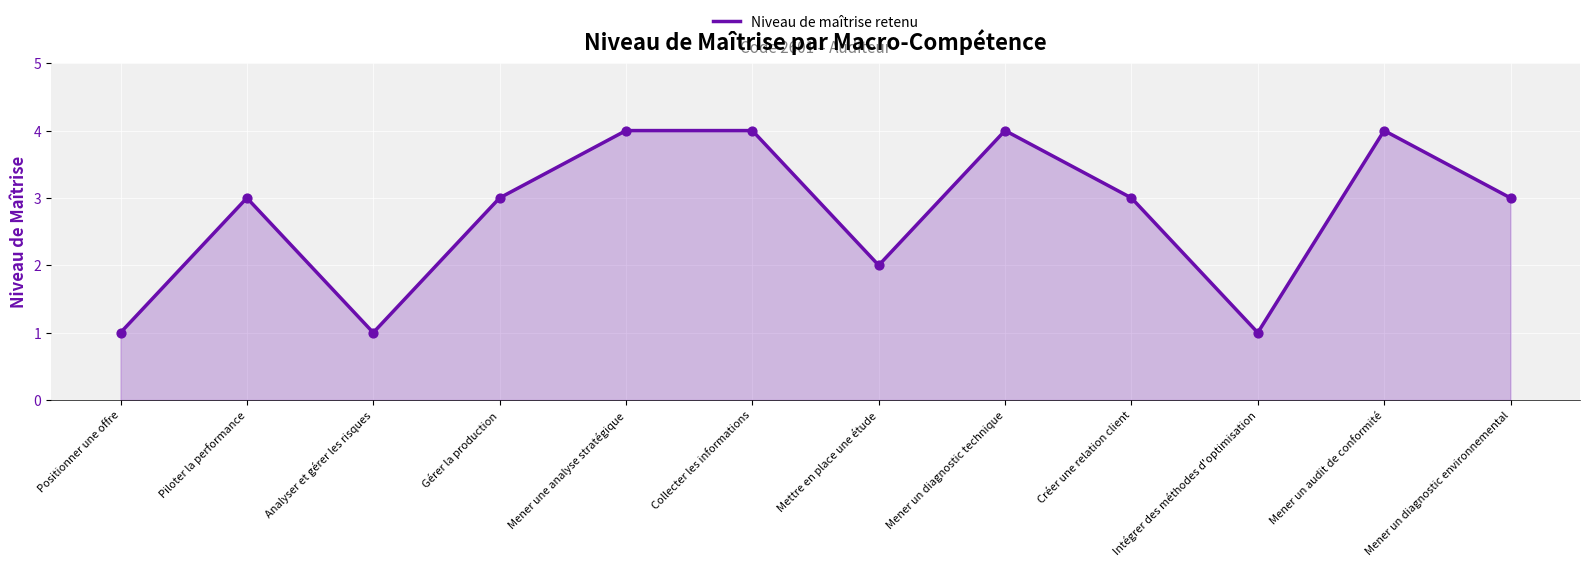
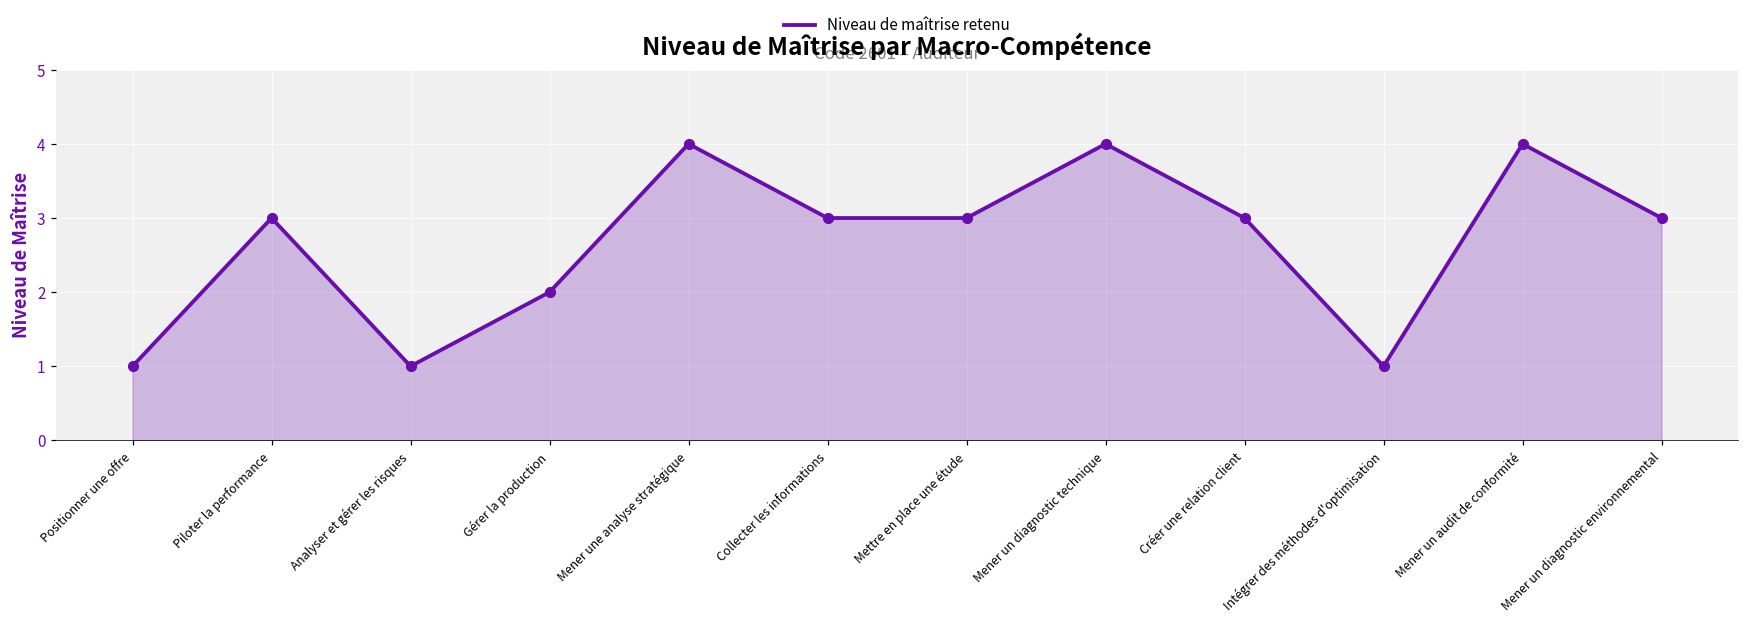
Gérer la production: 3 -> 2
Collecter les informations: 4 -> 3
Mettre en place une étude: 2 -> 3
